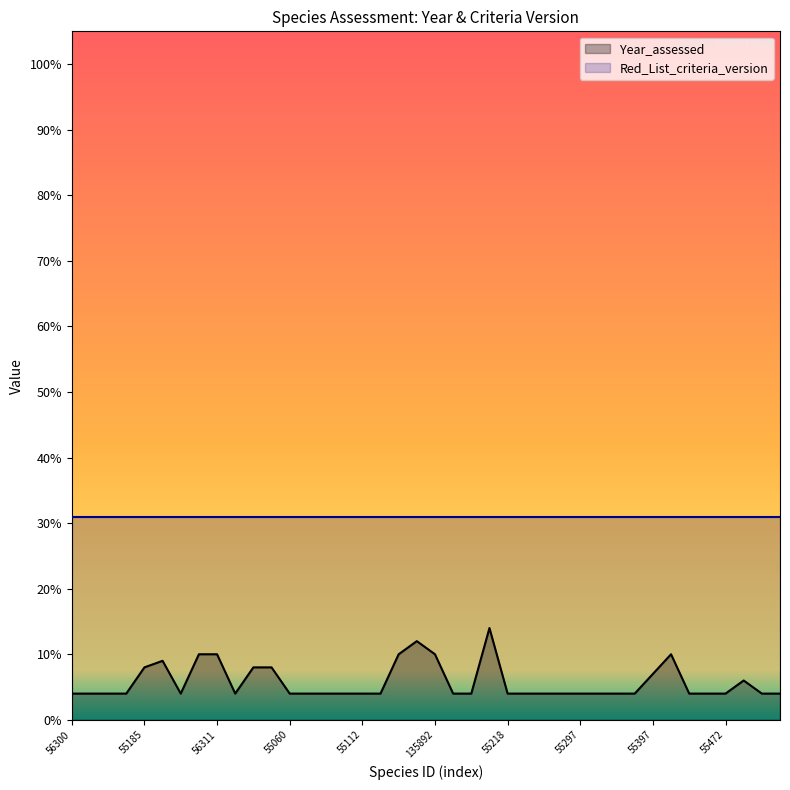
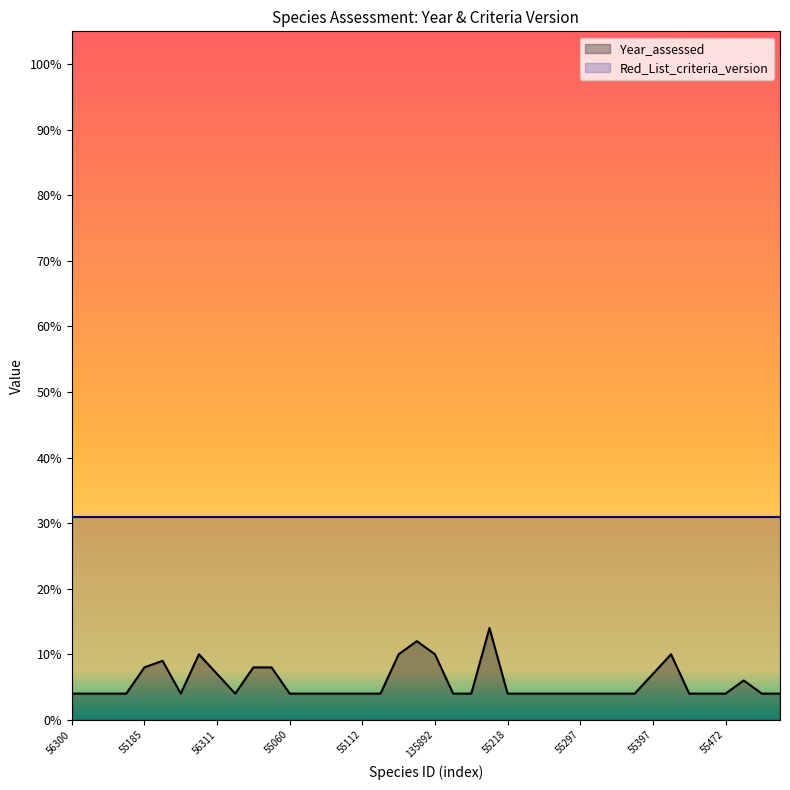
Year_assessed, 56311: 10% -> 7%
